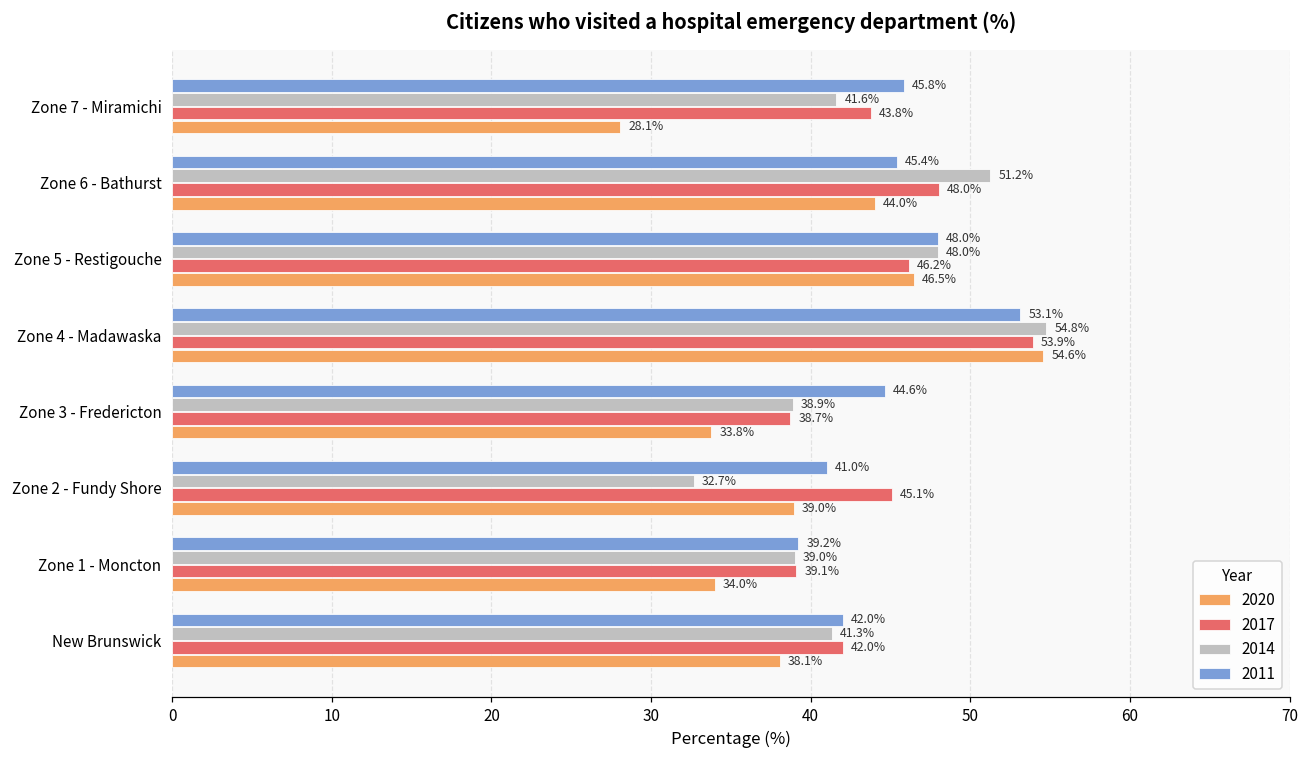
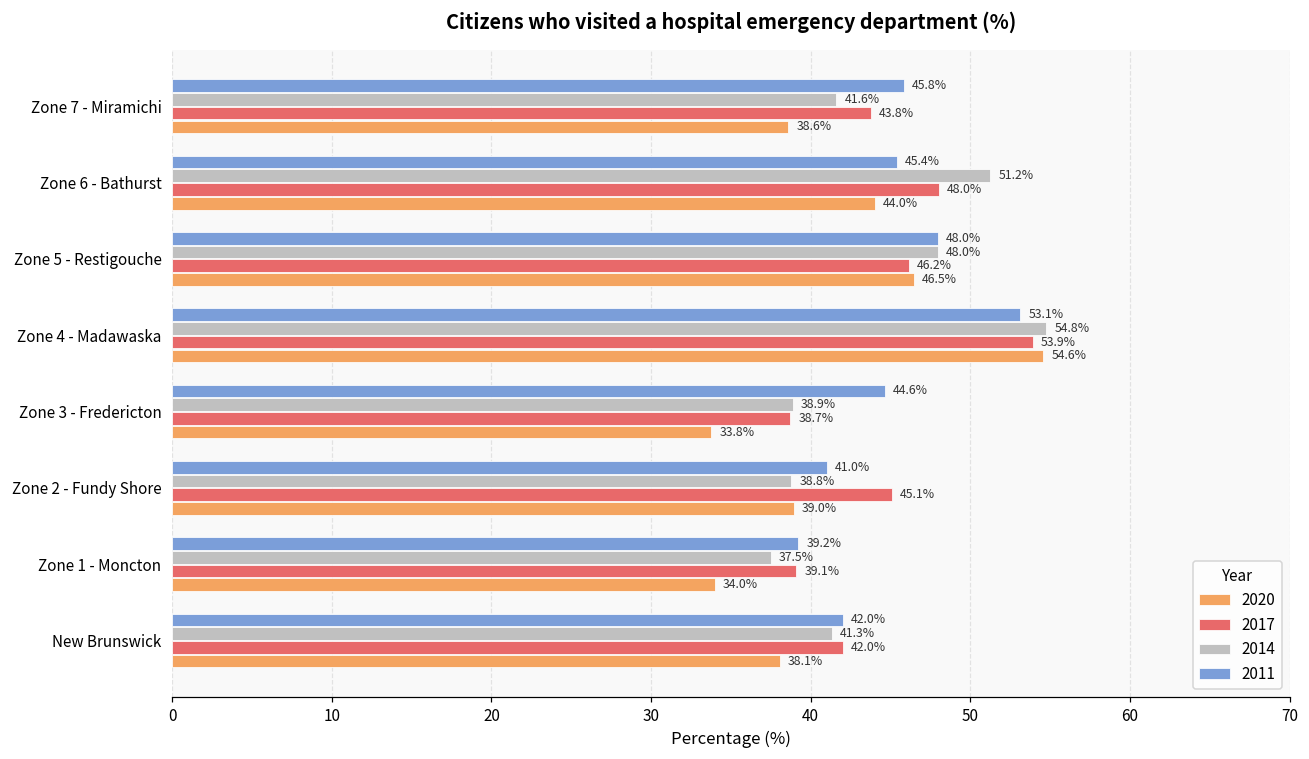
2020, Zone 7 - Miramichi: 28.1% -> 38.6%
2014, Zone 2 - Fundy Shore: 32.7% -> 38.8%
2014, Zone 1 - Moncton: 39.0% -> 37.5%
